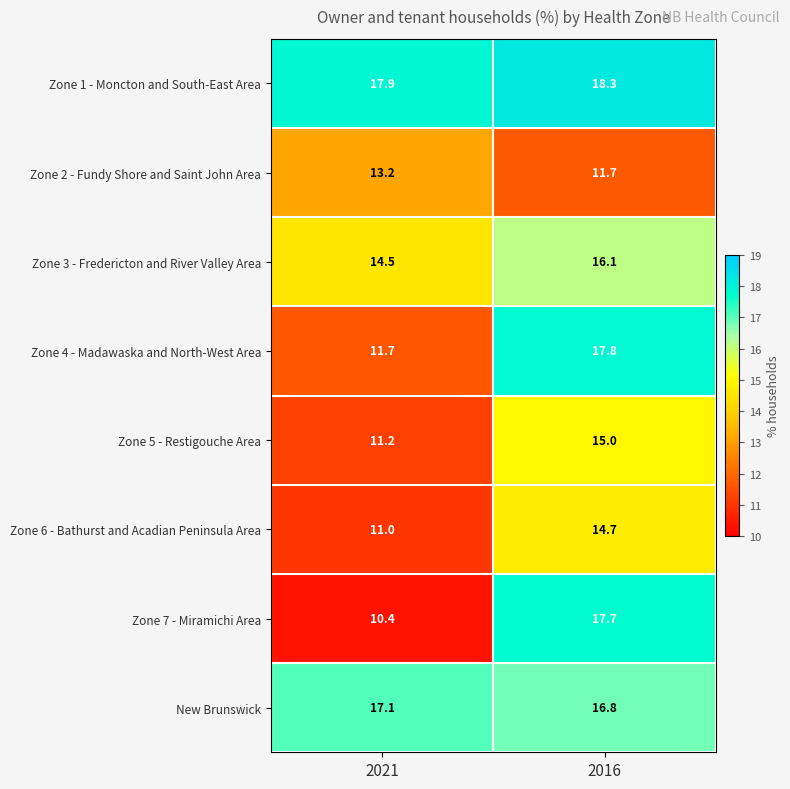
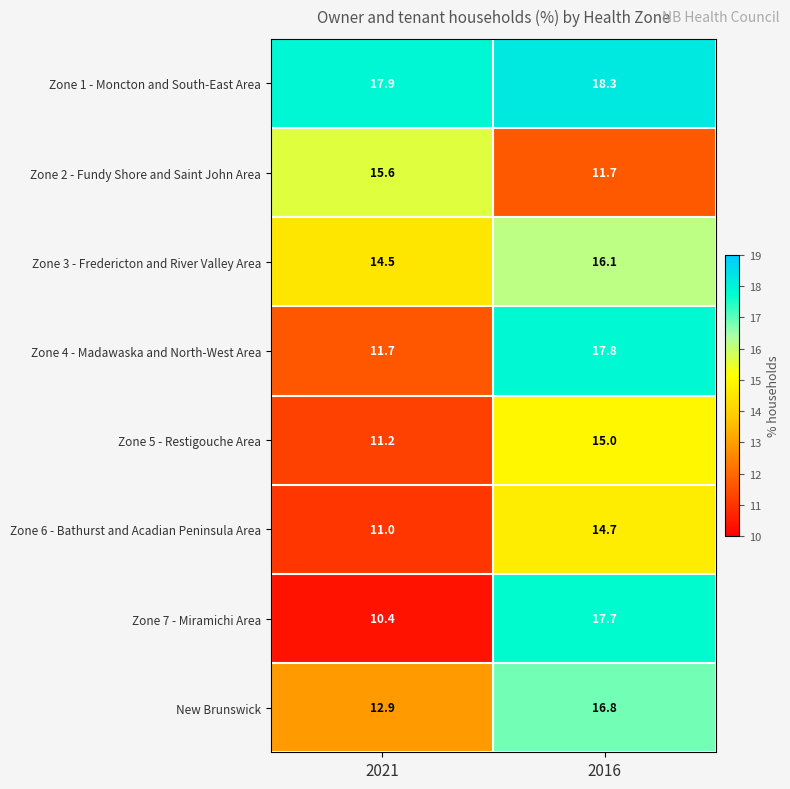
Zone 2 - Fundy Shore and Saint John Area, 2021: 13.2 -> 15.6
New Brunswick, 2021: 17.1 -> 12.9
